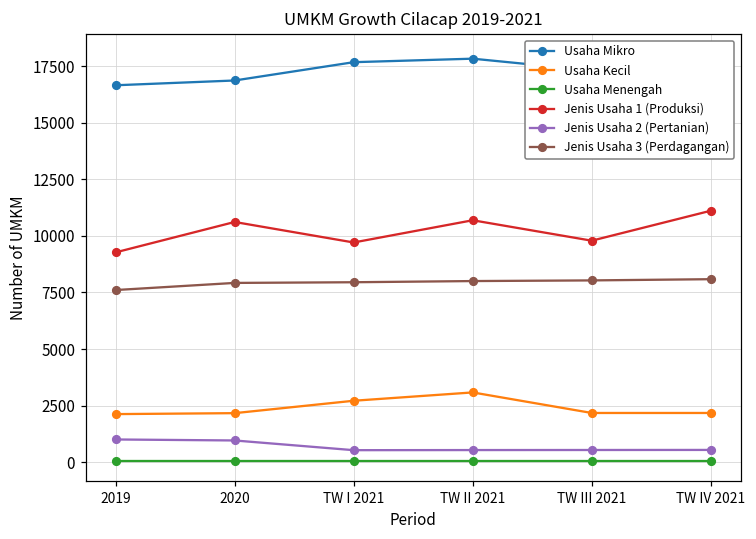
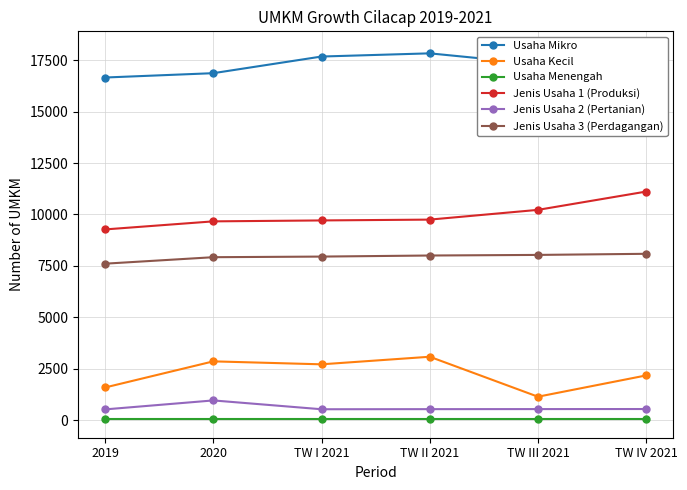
Usaha Kecil, 2019: 2100 -> 1600
Jenis Usaha 2 (Pertanian), 2019: 1000 -> 500
Usaha Kecil, 2020: 2200 -> 2900
Jenis Usaha 1 (Produksi), 2020: 10600 -> 9700
Jenis Usaha 1 (Produksi), TW II 2021: 10700 -> 9700
Usaha Kecil, TW III 2021: 2200 -> 1100
Jenis Usaha 1 (Produksi), TW III 2021: 9800 -> 10200
